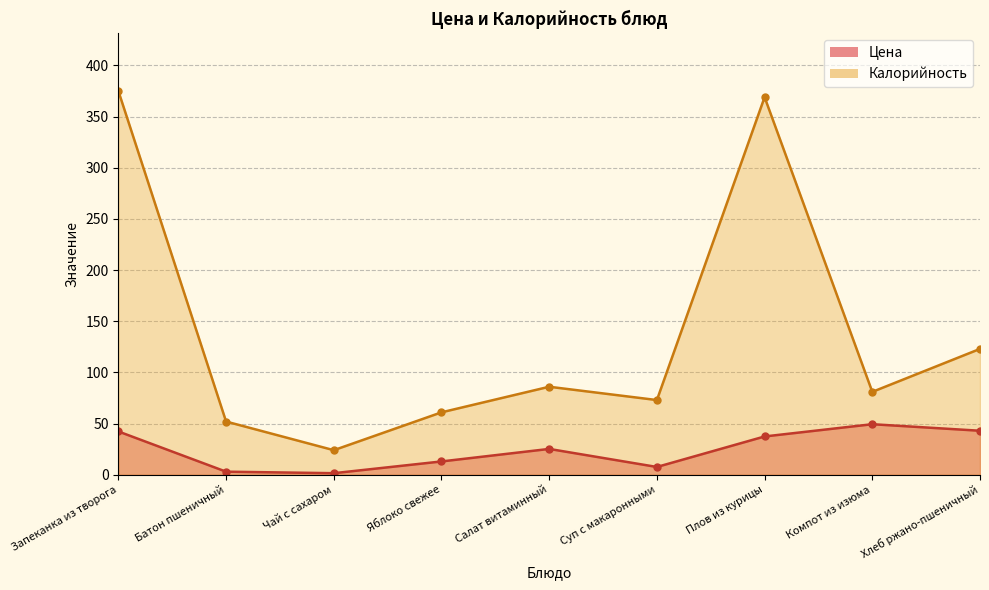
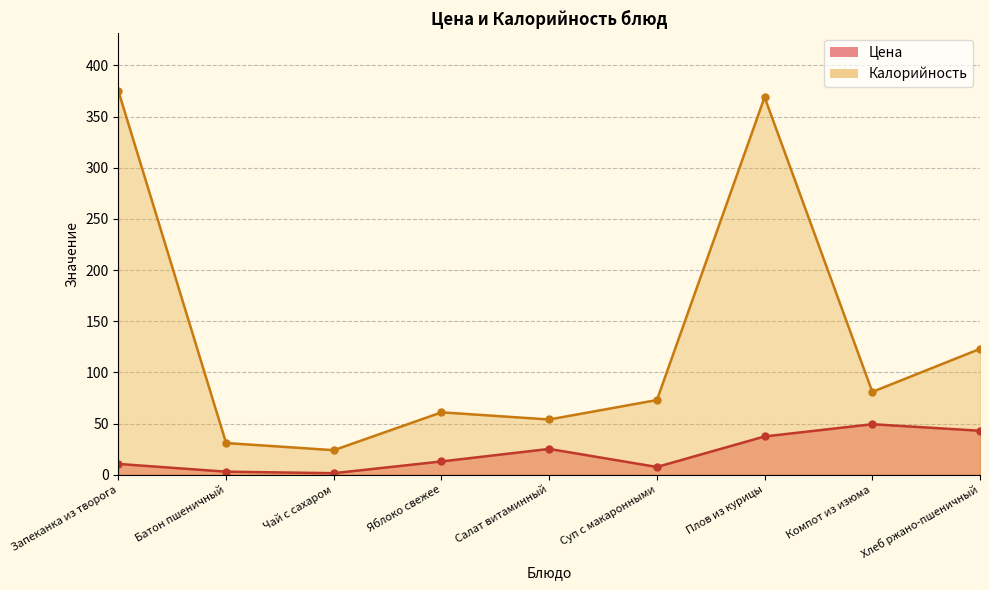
Цена, Запеканка из творога: 42 -> 11
Калорийность, Батон пшеничный: 52 -> 31
Калорийность, Салат витаминный: 86 -> 54
